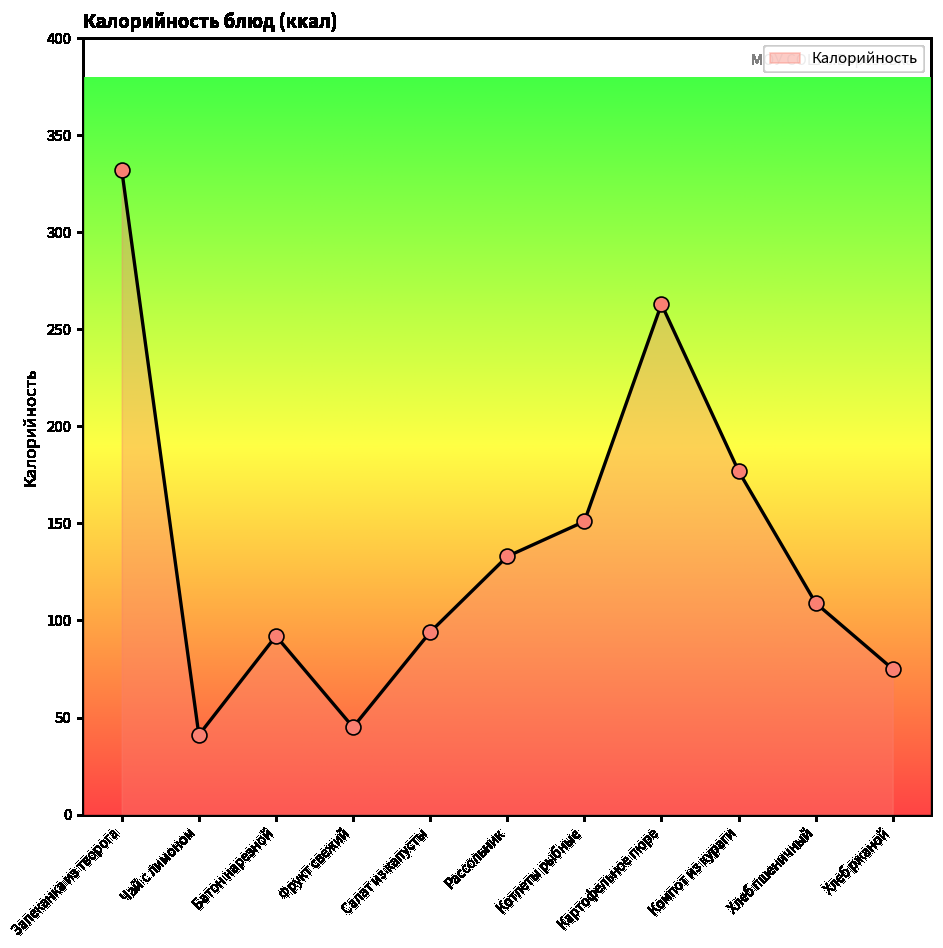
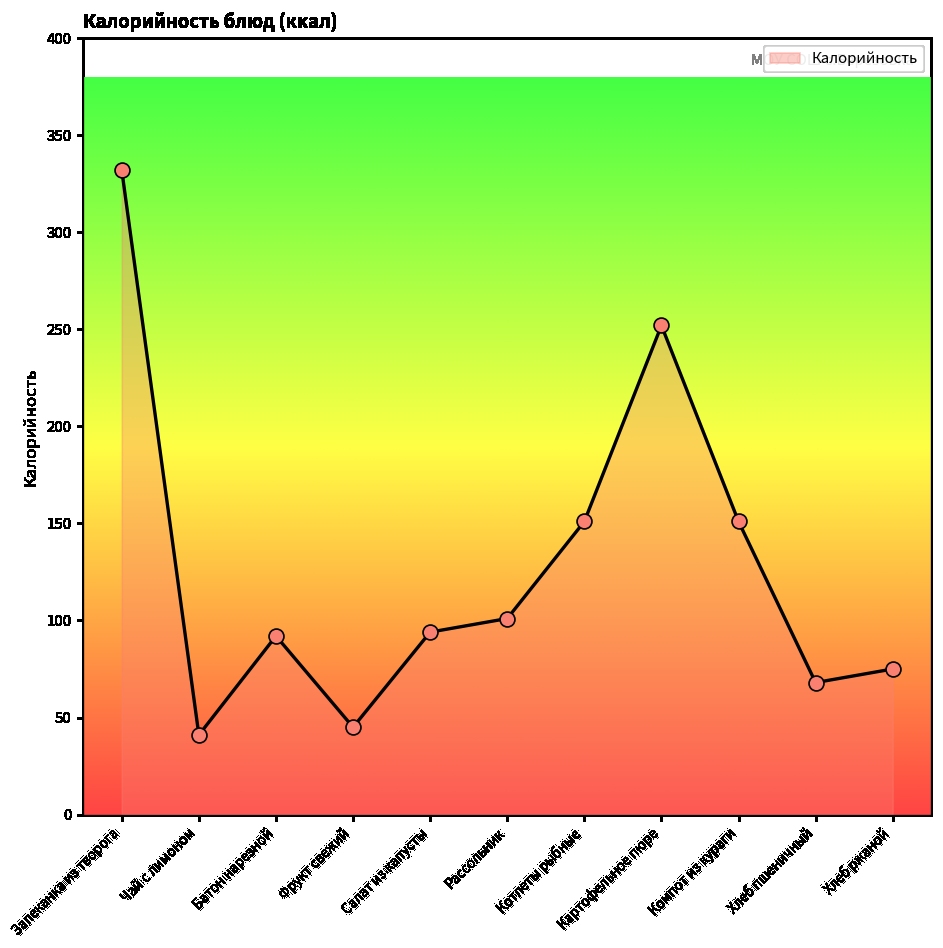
Рассольник: 133 -> 101
Картофельное пюре: 263 -> 252
Компот из кураги: 177 -> 151
Хлеб пшеничный: 109 -> 68
